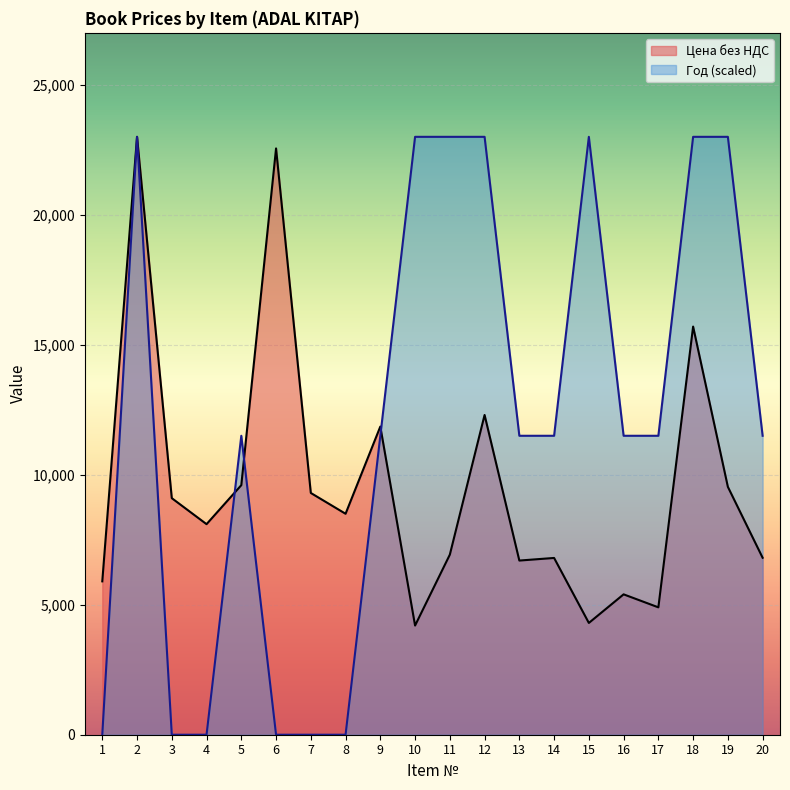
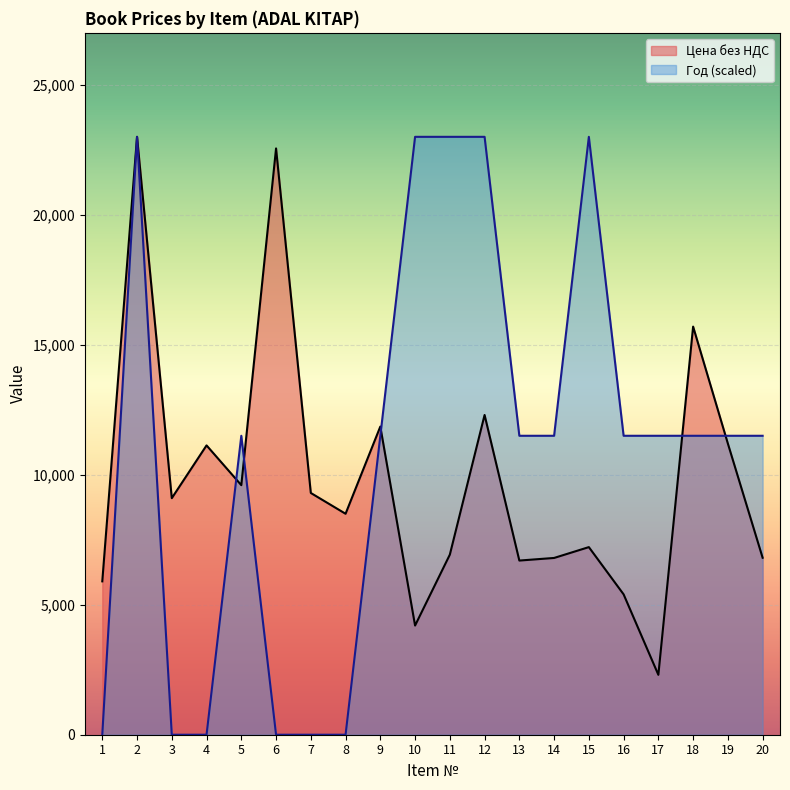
Цена без НДС, 4: 8,100 -> 11,100
Цена без НДС, 15: 4,300 -> 7,200
Цена без НДС, 17: 4,900 -> 2,300
Год (scaled), 18: 23,000 -> 11,500
Цена без НДС, 19: 9,500 -> 11,200
Год (scaled), 19: 23,000 -> 11,500
